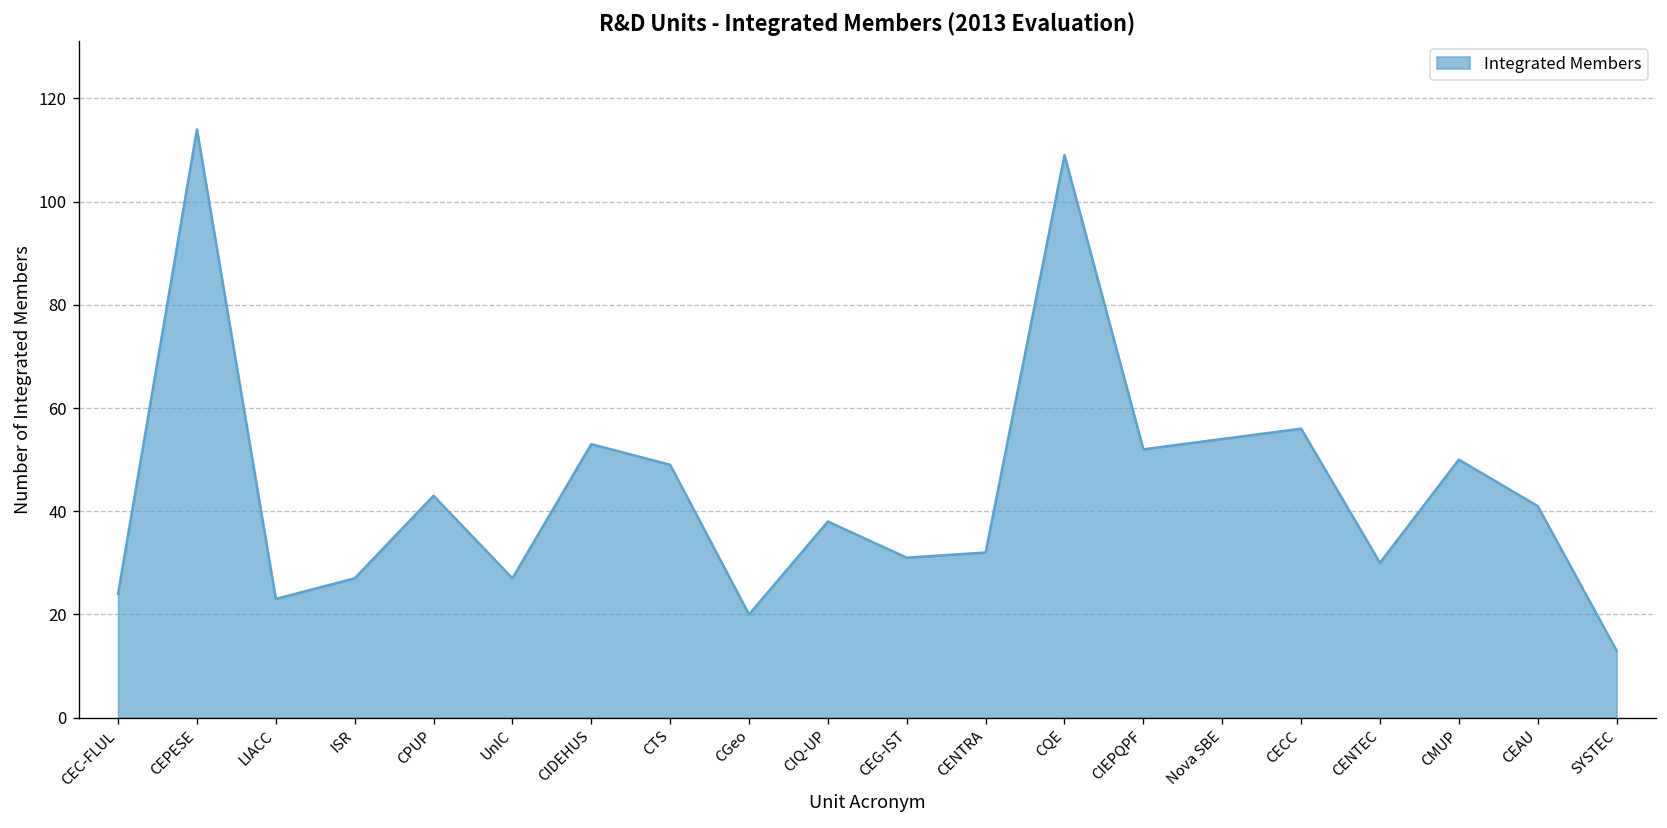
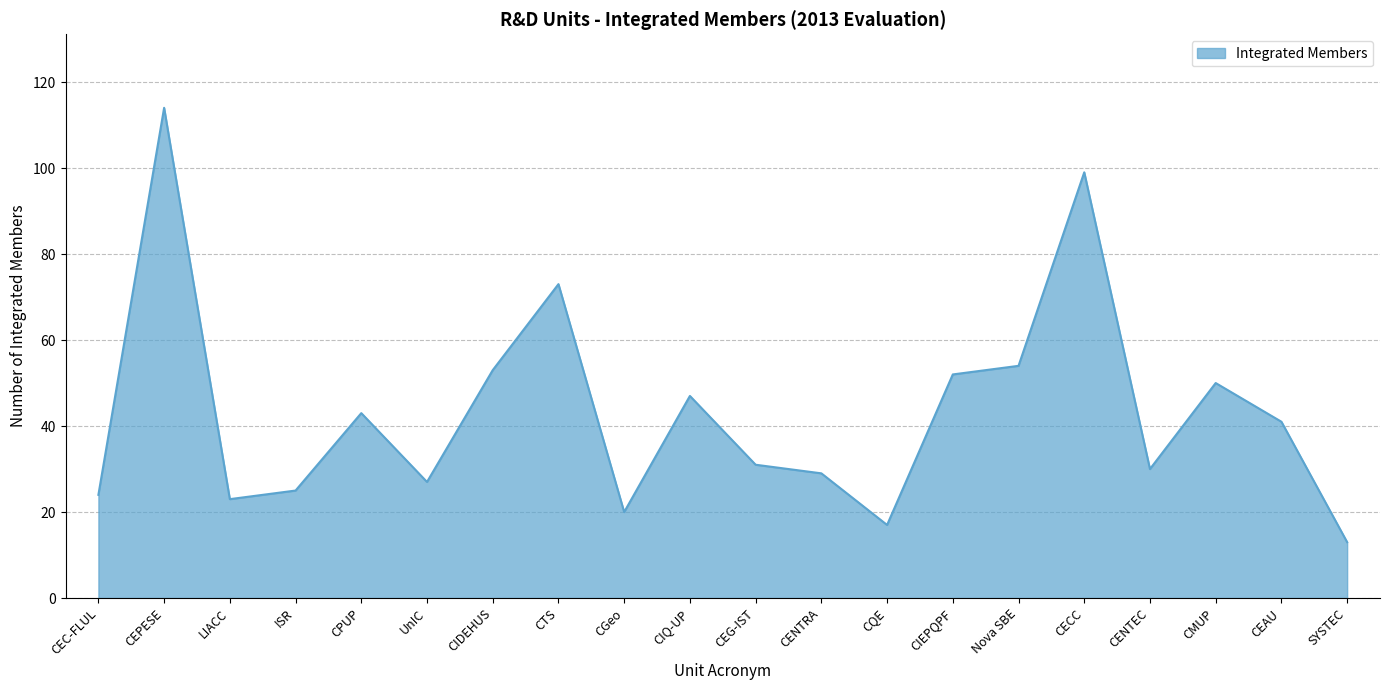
ISR: 27 -> 25
CTS: 49 -> 73
CIQ-UP: 38 -> 47
CENTRA: 32 -> 29
CQE: 109 -> 17
CECC: 56 -> 99
